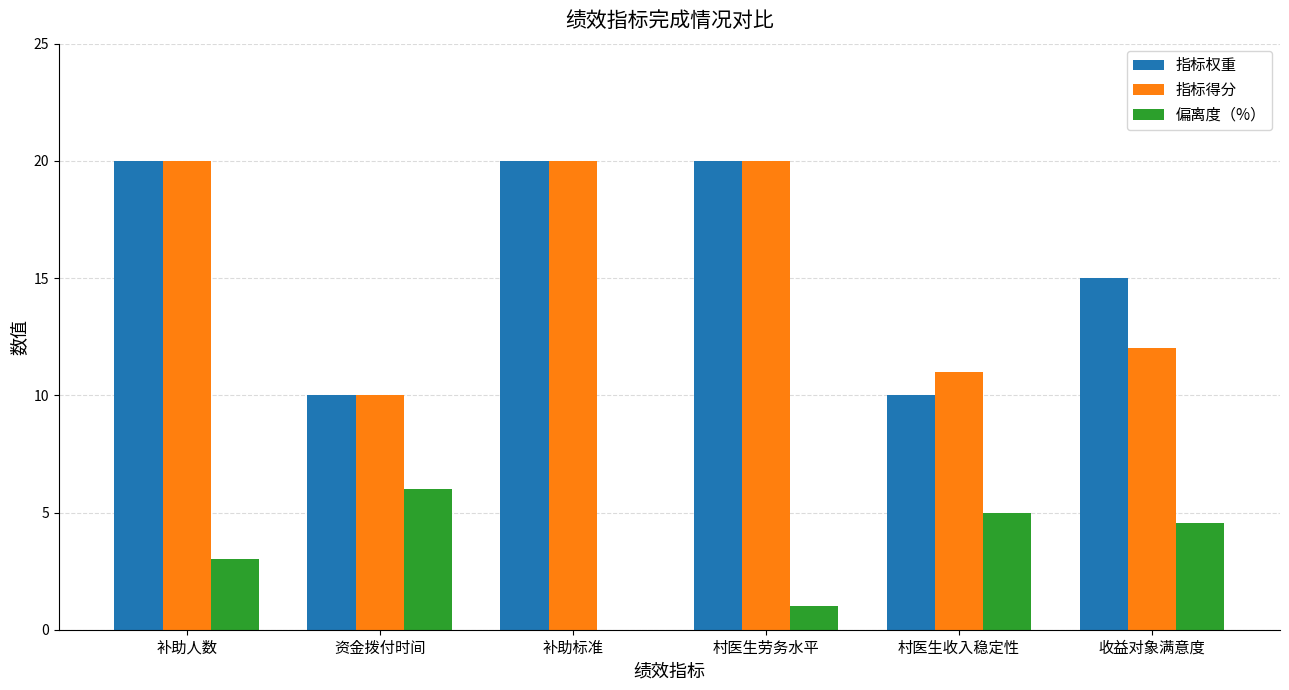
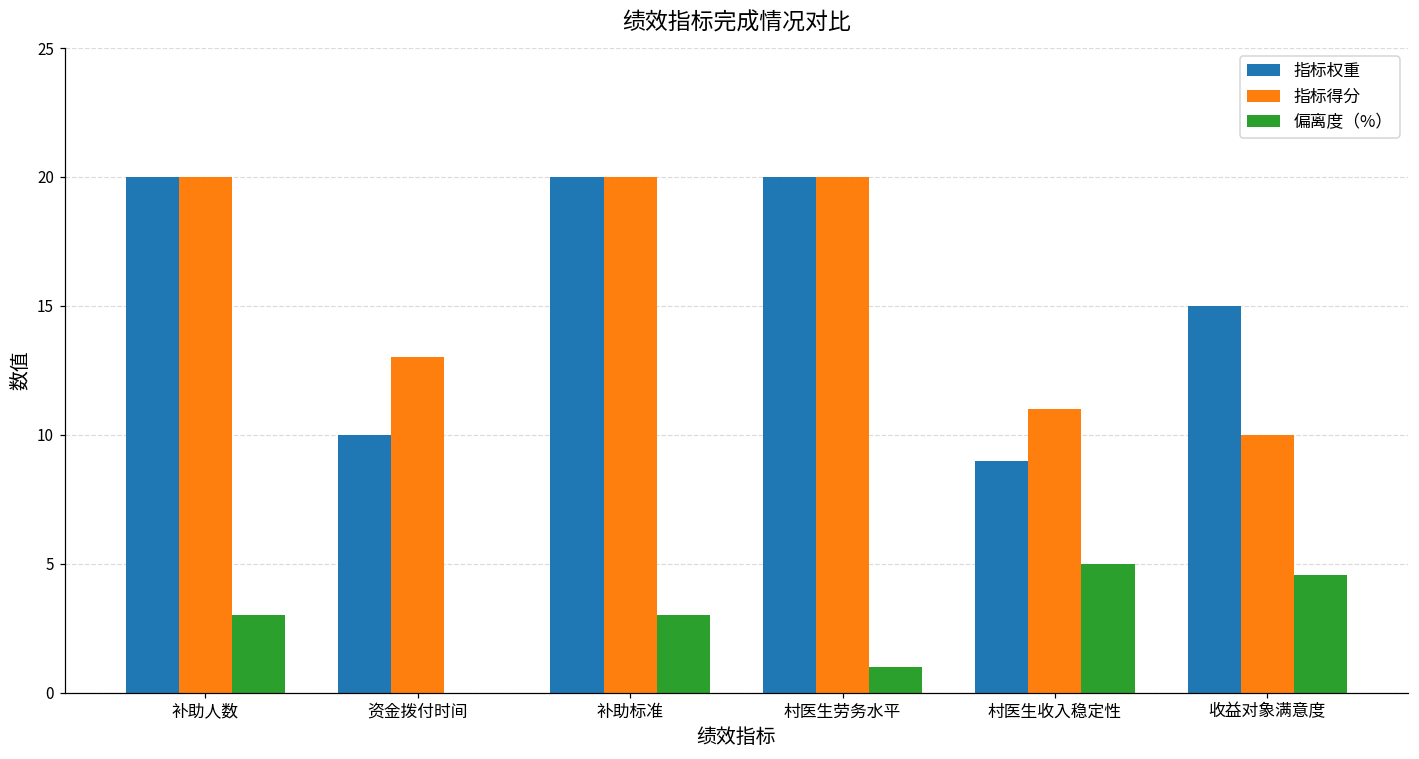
指标得分, 资金拨付时间: 10 -> 13
偏离度（%）, 资金拨付时间: 6 -> 0
偏离度（%）, 补助标准: 0 -> 3
指标权重, 村医生收入稳定性: 10 -> 9
指标得分, 收益对象满意度: 12 -> 10
